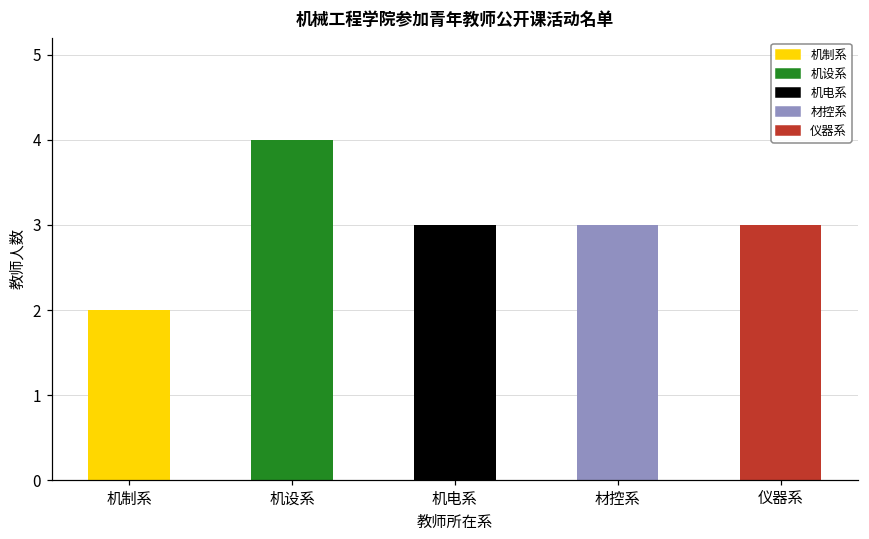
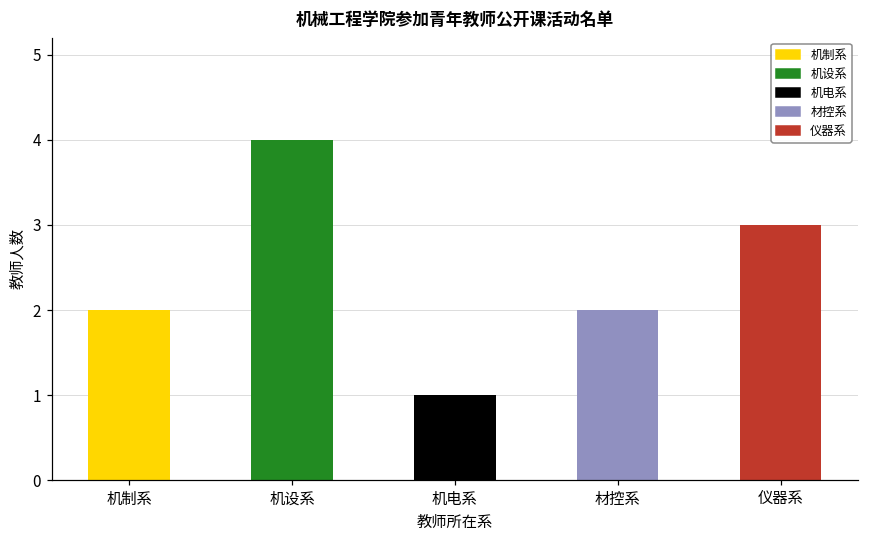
机电系: 3 -> 1
材控系: 3 -> 2
